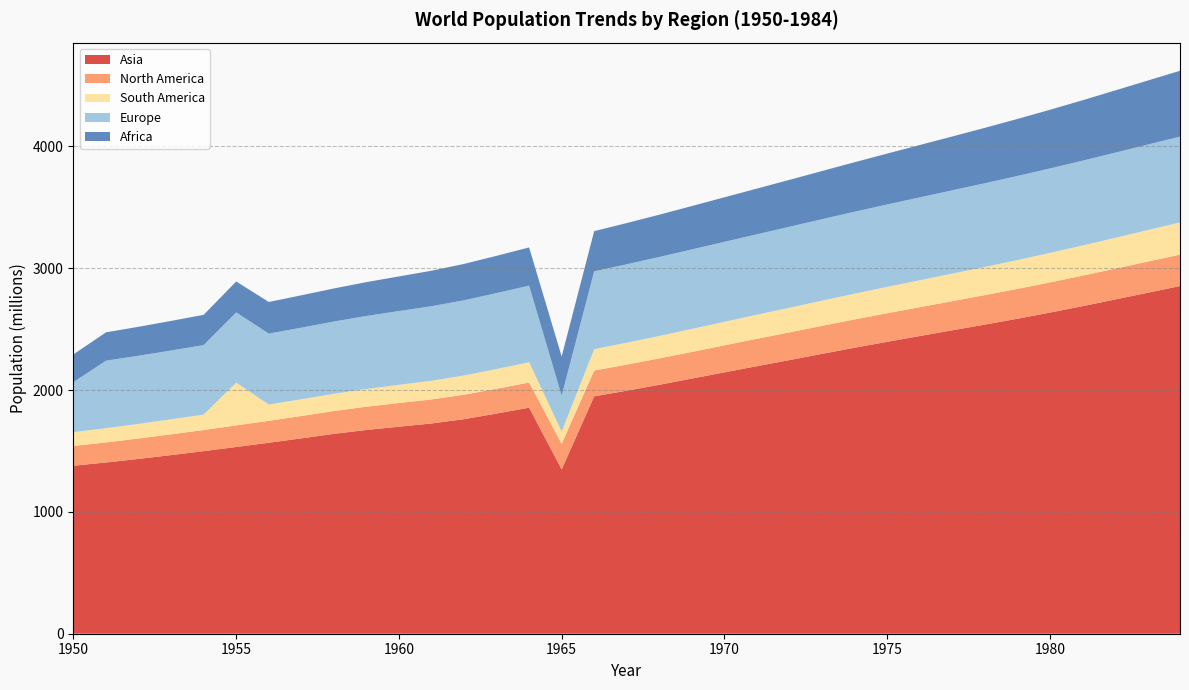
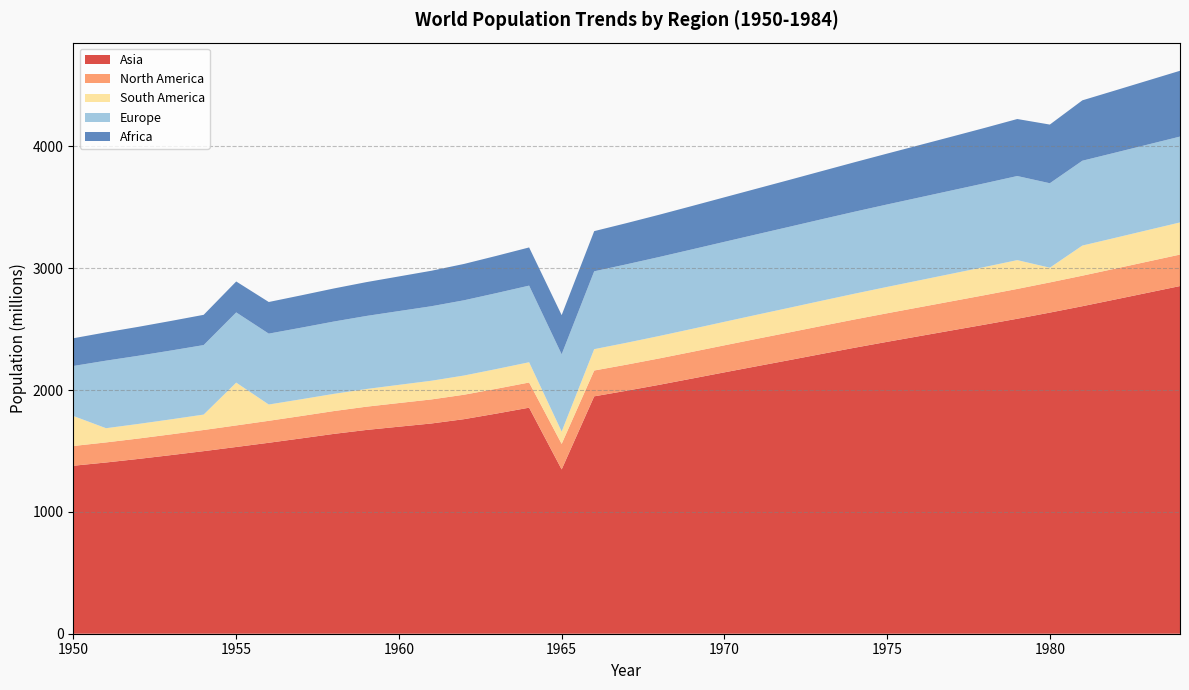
South America, 1950: 110 -> 250
Europe, 1965: 290 -> 630
South America, 1980: 240 -> 120
